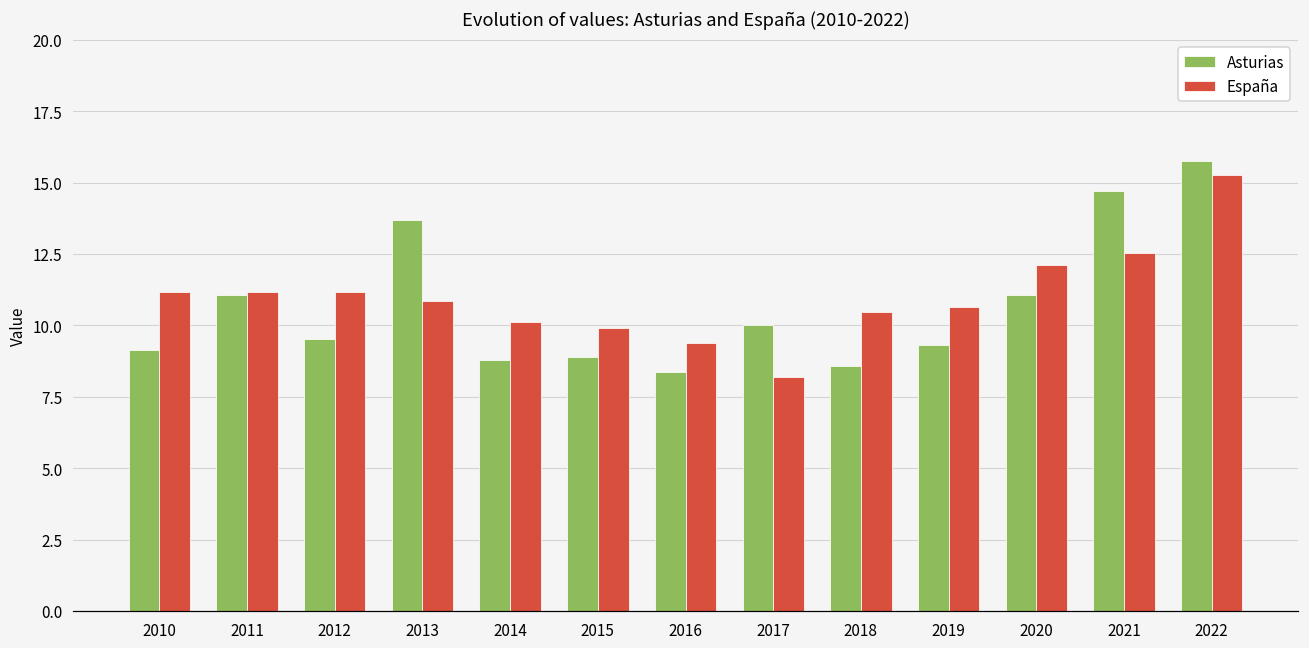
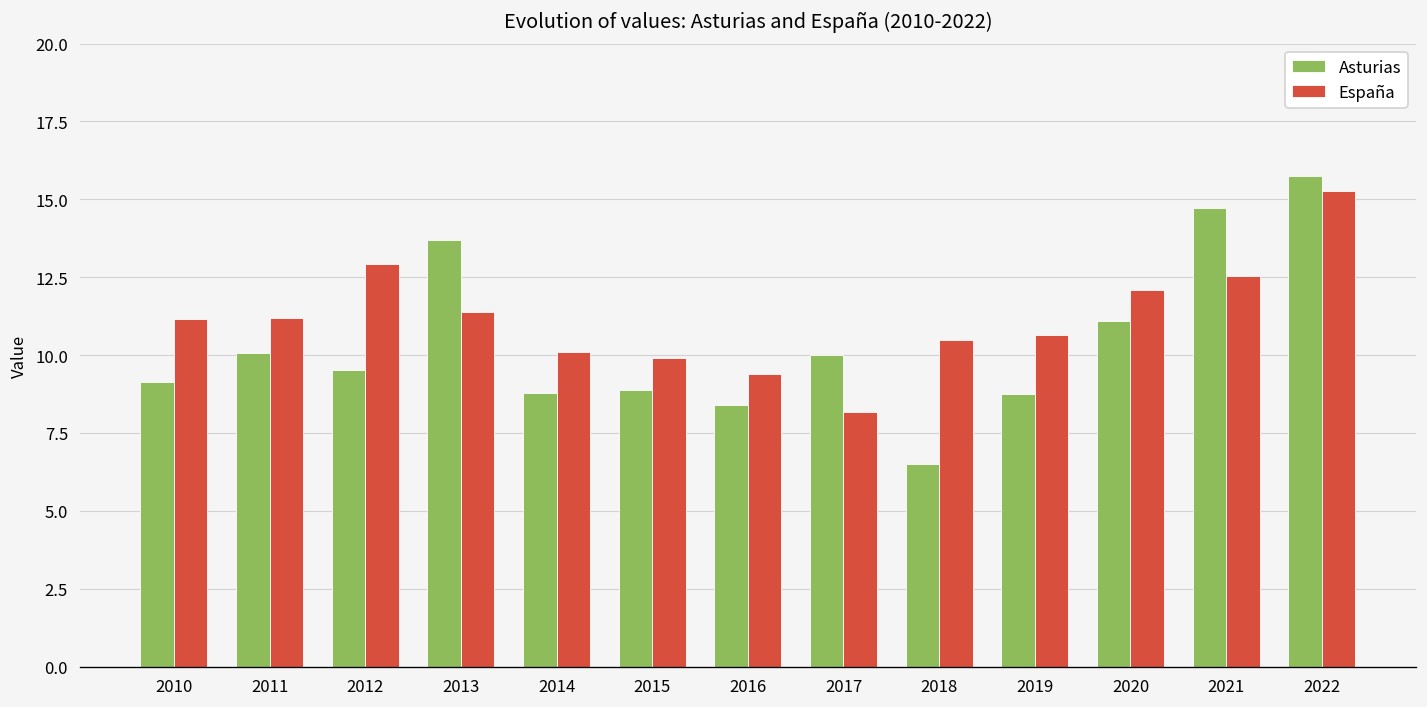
Asturias, 2011: 11.1 -> 10.1
España, 2012: 11.2 -> 12.9
España, 2013: 10.8 -> 11.4
Asturias, 2018: 8.6 -> 6.5
Asturias, 2019: 9.3 -> 8.7
